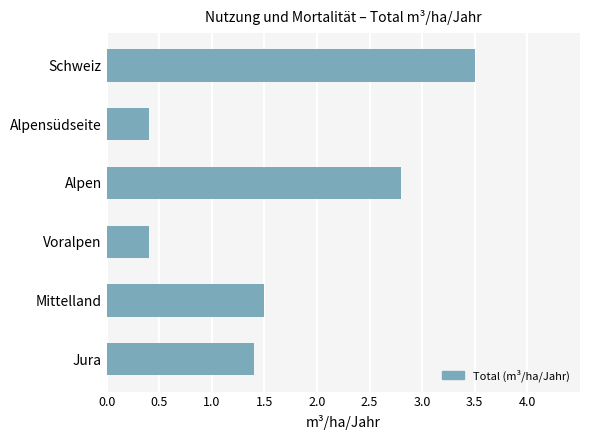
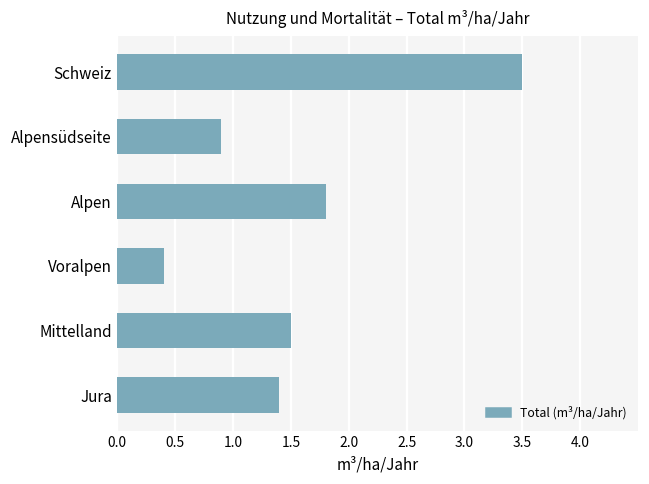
Alpensüdseite: 0.4 -> 0.9
Alpen: 2.8 -> 1.8
